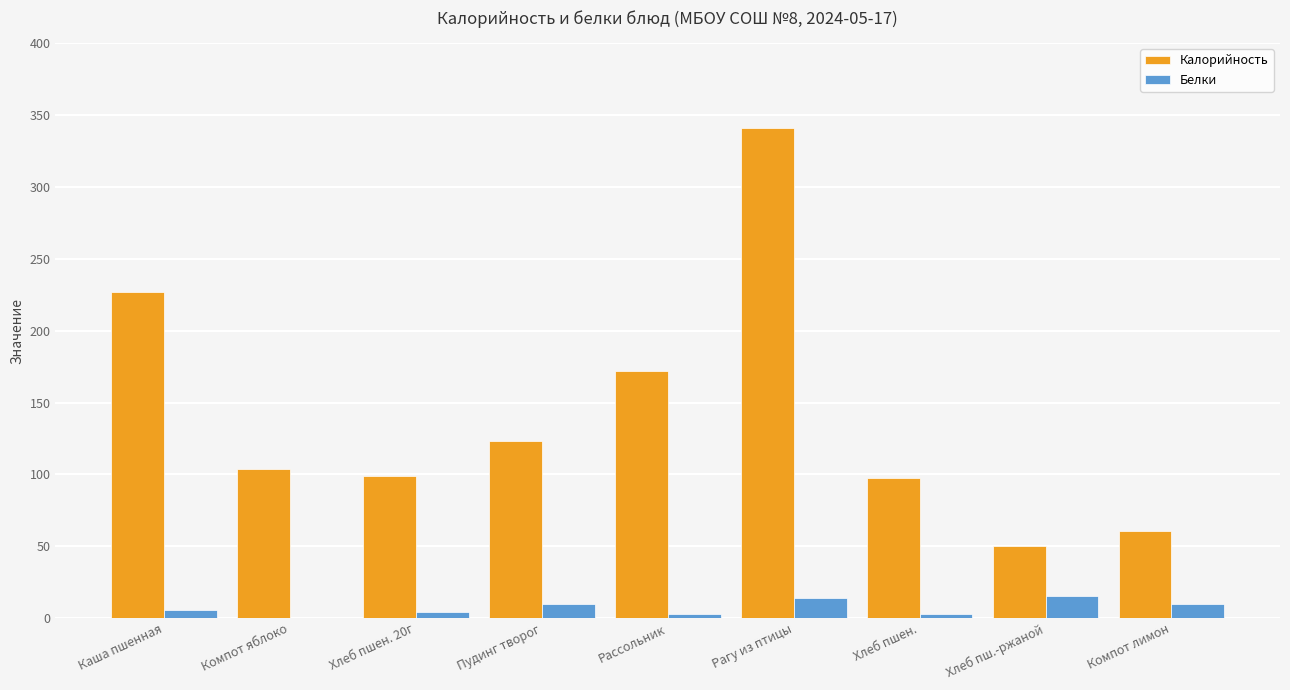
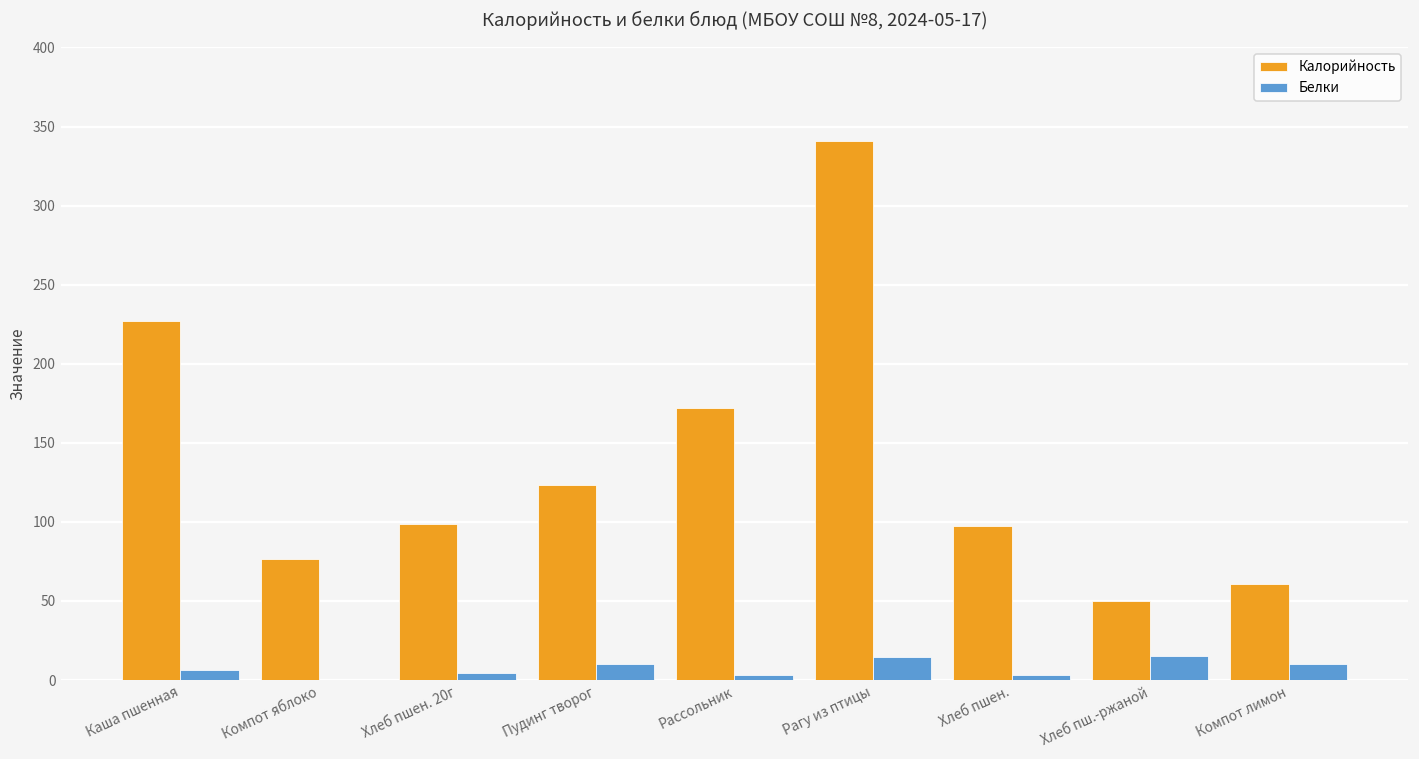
Калорийность, Компот яблоко: 104 -> 76
